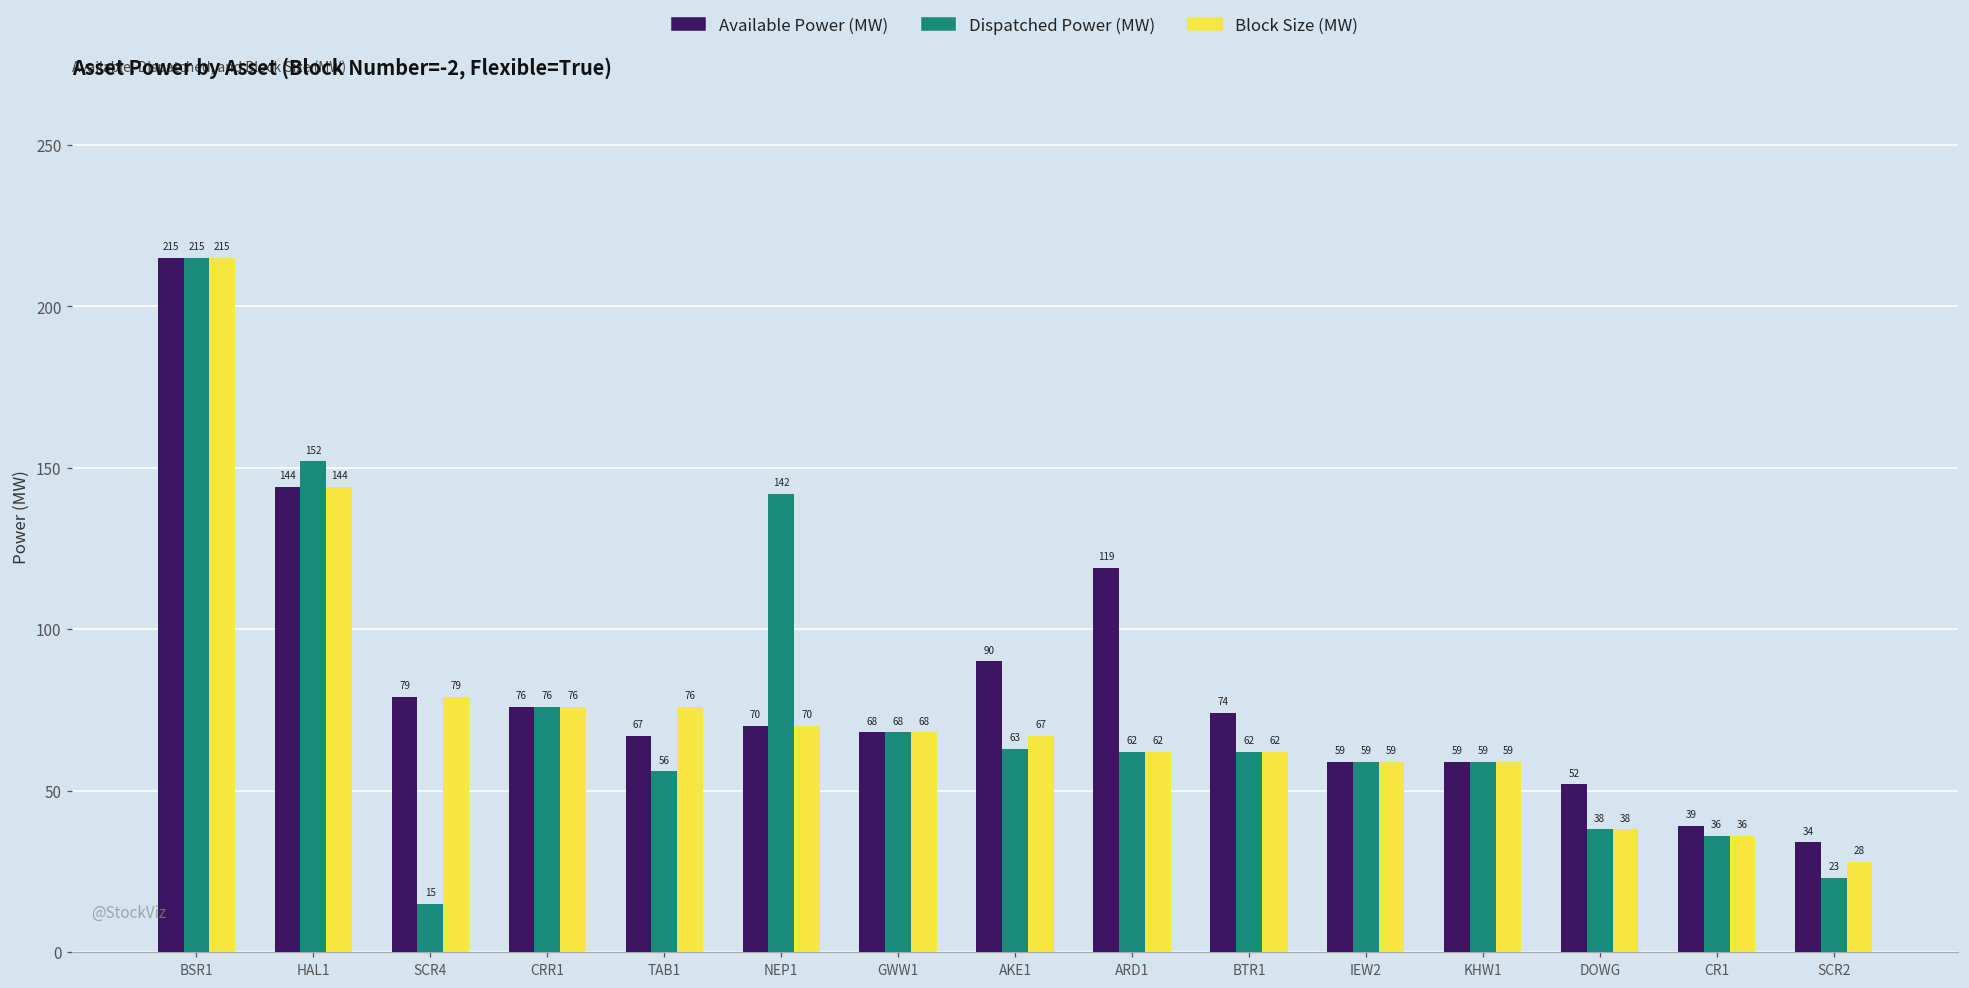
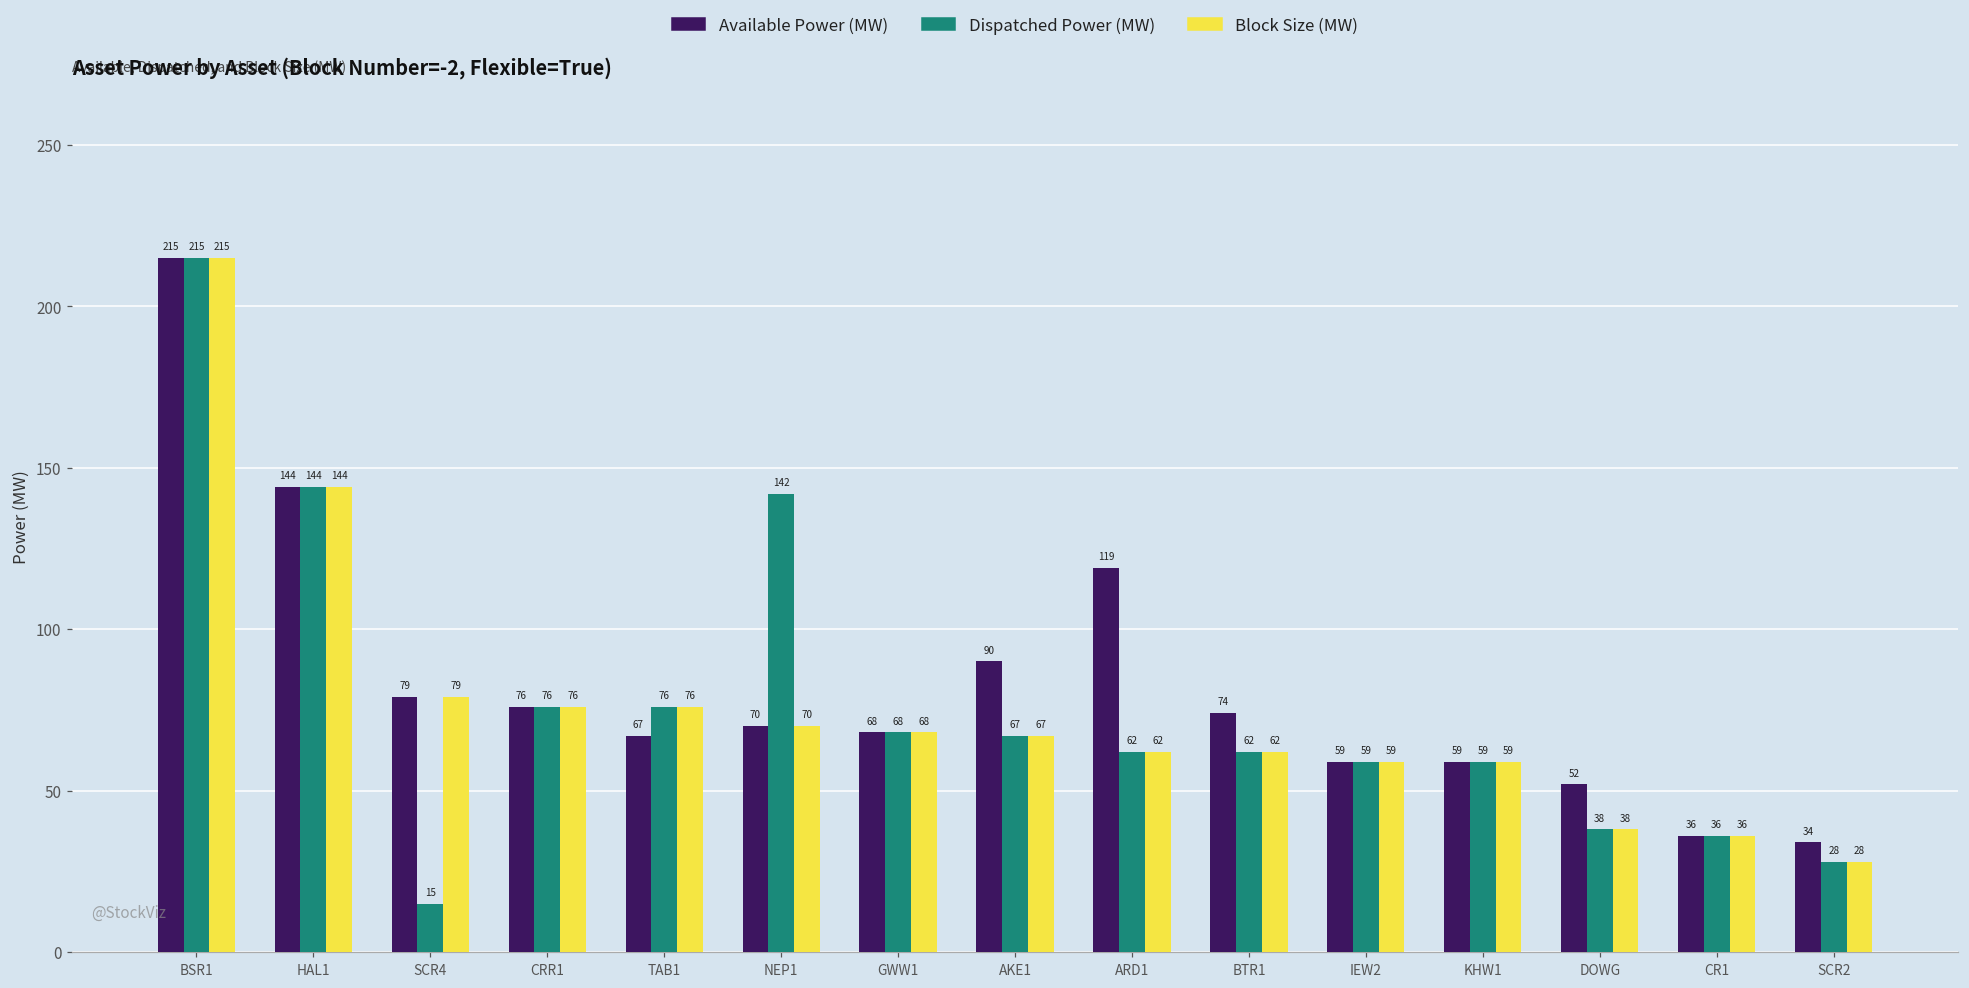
Dispatched Power (MW), HAL1: 152 -> 144
Dispatched Power (MW), TAB1: 56 -> 76
Dispatched Power (MW), AKE1: 63 -> 67
Available Power (MW), CR1: 39 -> 36
Dispatched Power (MW), SCR2: 23 -> 28
